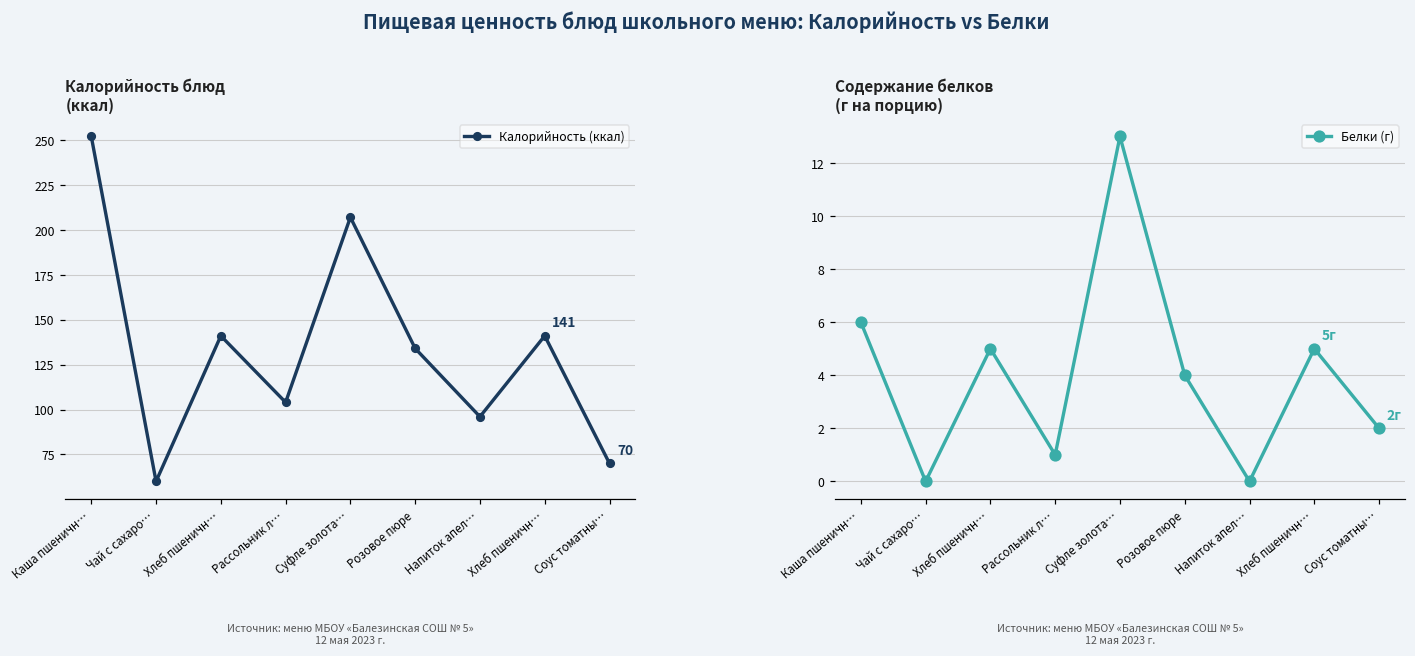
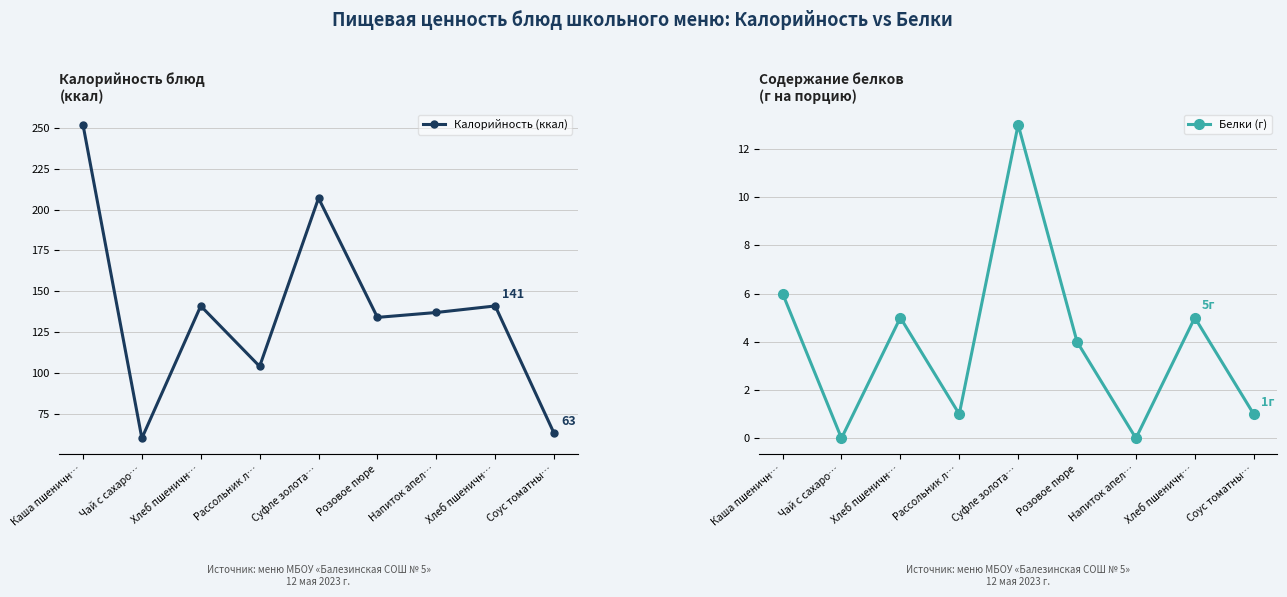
Калорийность блюд (ккал), Напиток апел…: 96 -> 137
Калорийность блюд (ккал), Соус томатны…: 70 -> 63
Содержание белков (г на порцию), Соус томатны…: 2г -> 1г
